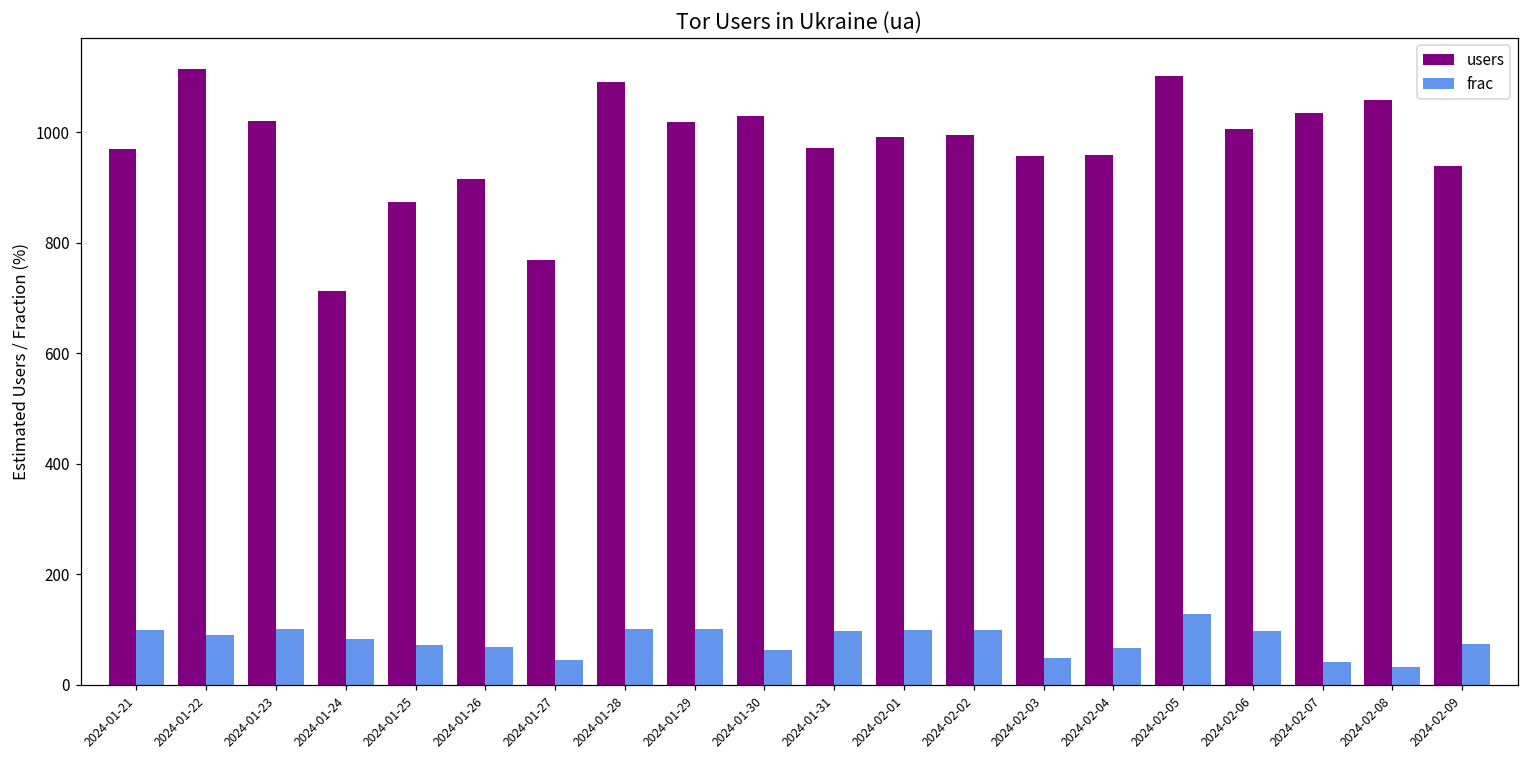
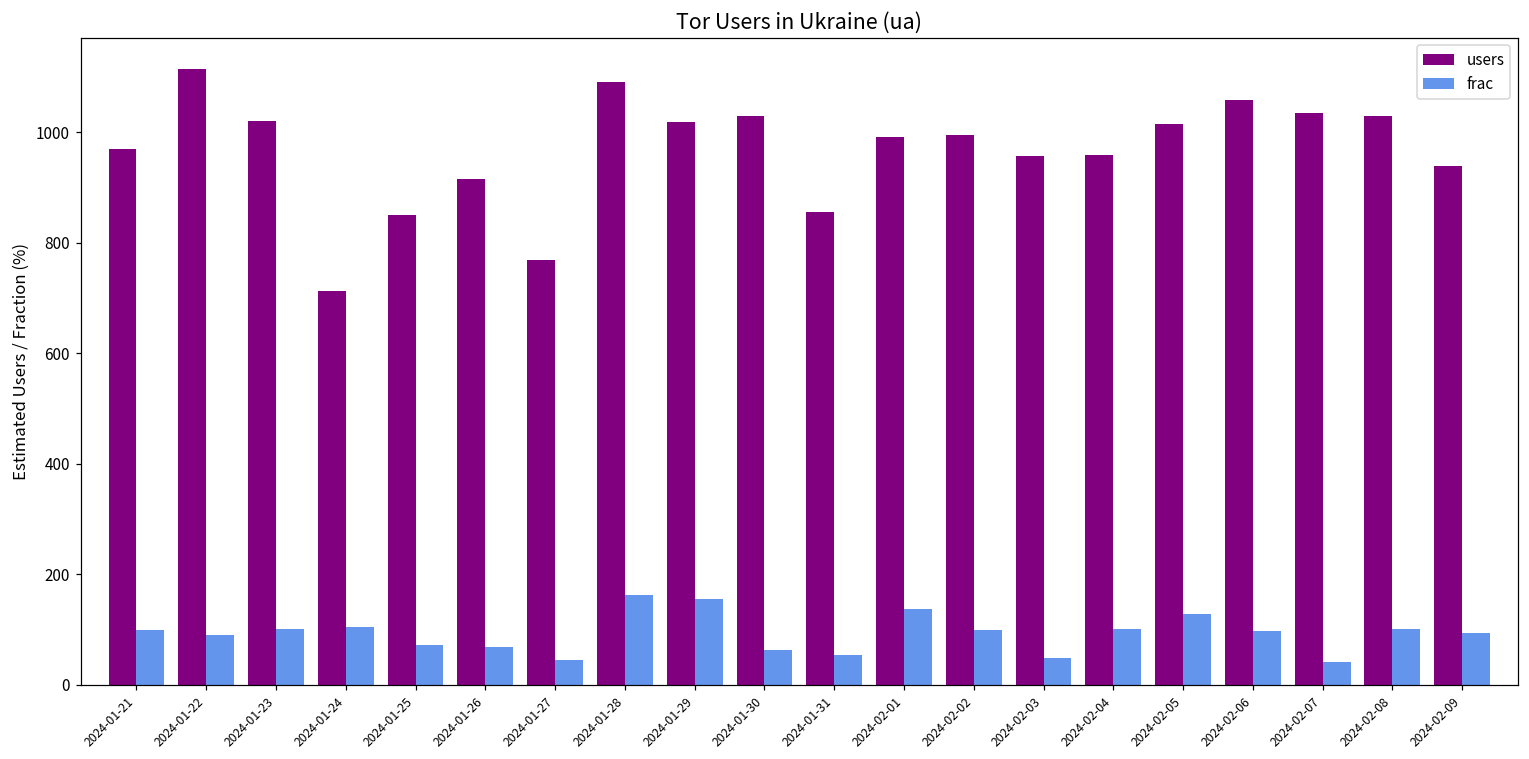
frac, 2024-01-24: 80 -> 110
users, 2024-01-25: 870 -> 850
frac, 2024-01-28: 100 -> 160
frac, 2024-01-29: 100 -> 160
users, 2024-01-31: 970 -> 860
frac, 2024-01-31: 100 -> 50
frac, 2024-02-01: 100 -> 140
frac, 2024-02-04: 70 -> 100
users, 2024-02-05: 1100 -> 1020
users, 2024-02-06: 1010 -> 1060
users, 2024-02-08: 1060 -> 1030
frac, 2024-02-08: 30 -> 100
frac, 2024-02-09: 70 -> 90
